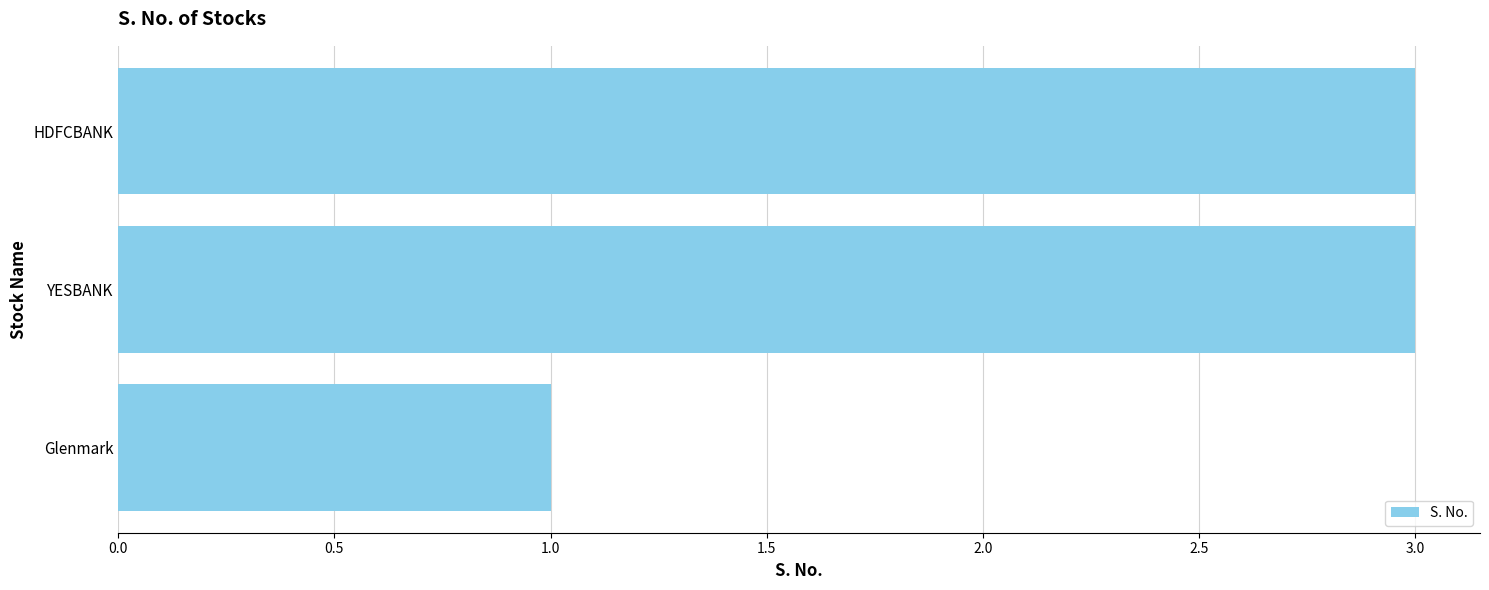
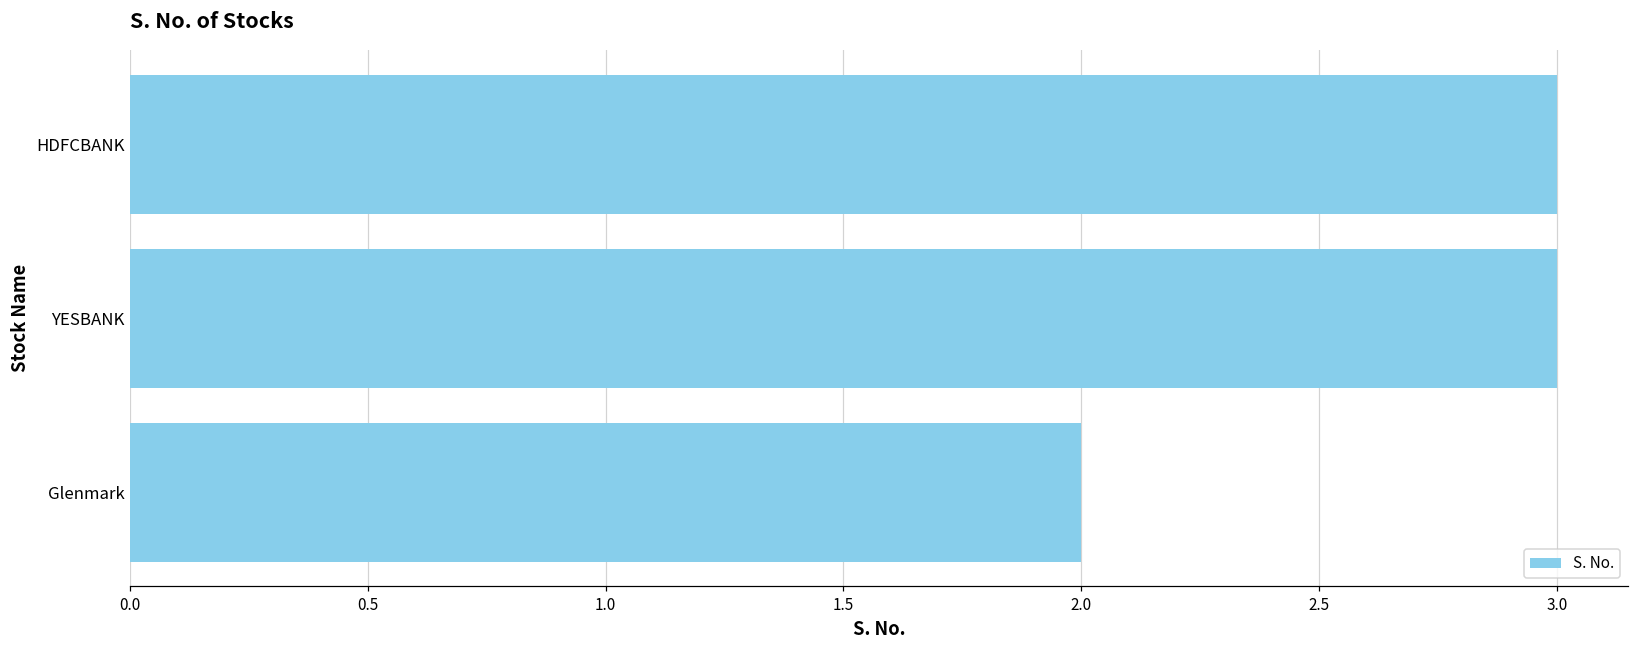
Glenmark: 1 -> 2
